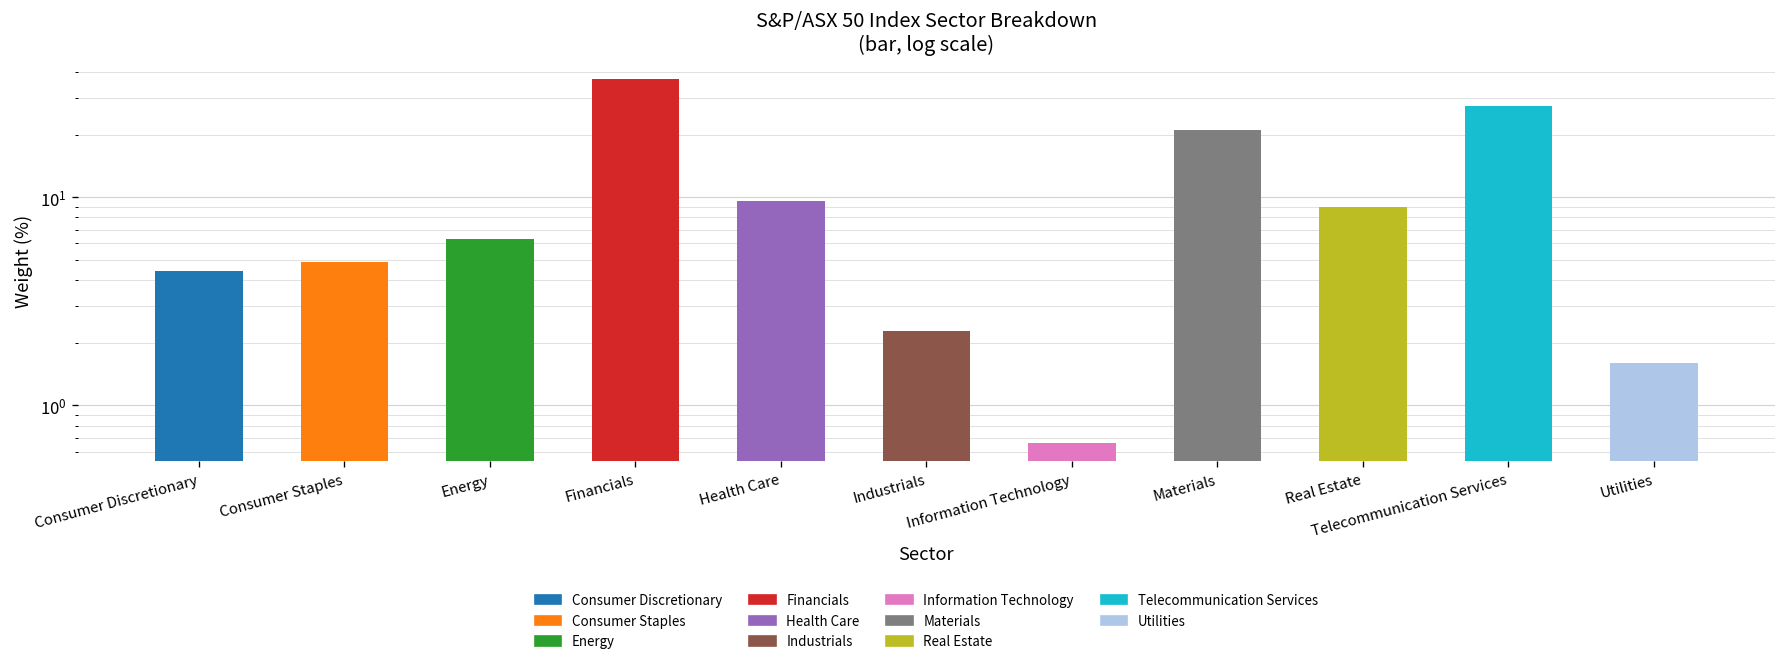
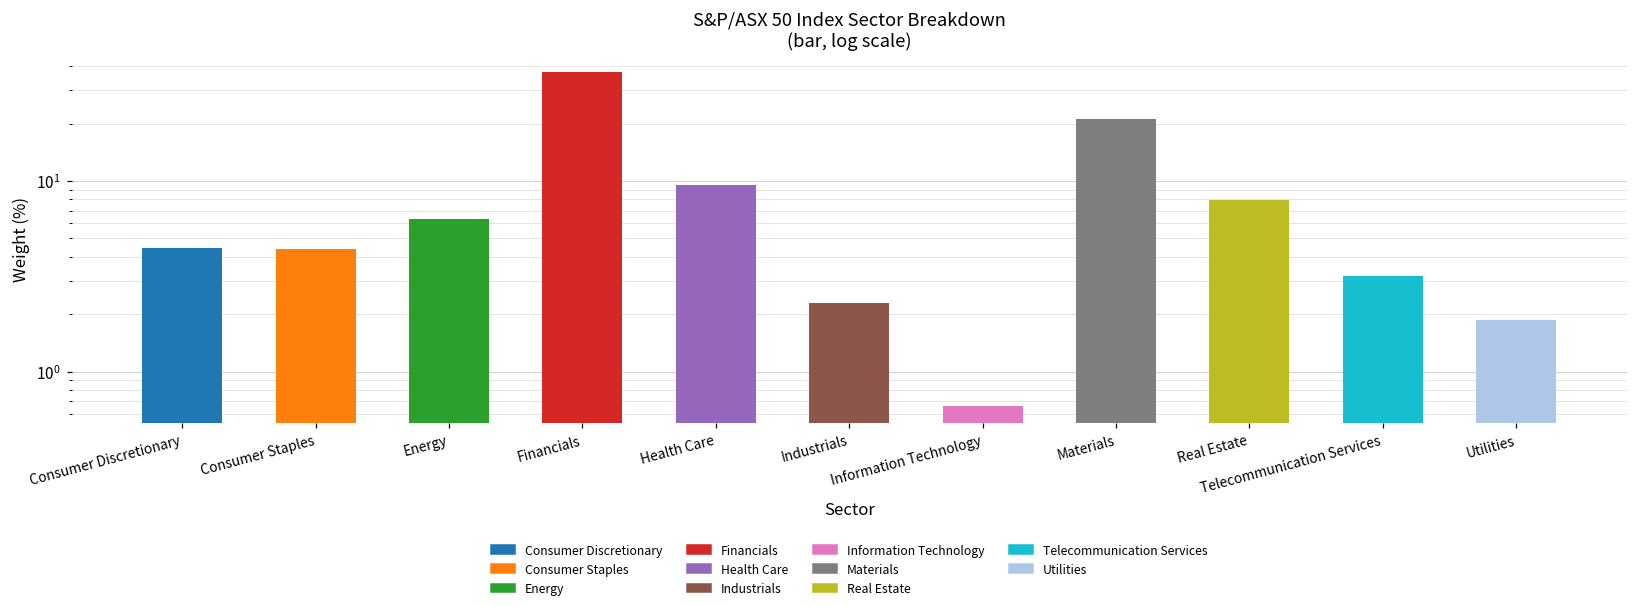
Consumer Staples: 4.9 -> 4.4
Real Estate: 9 -> 8
Telecommunication Services: 27 -> 3.2
Utilities: 1.6 -> 1.9
